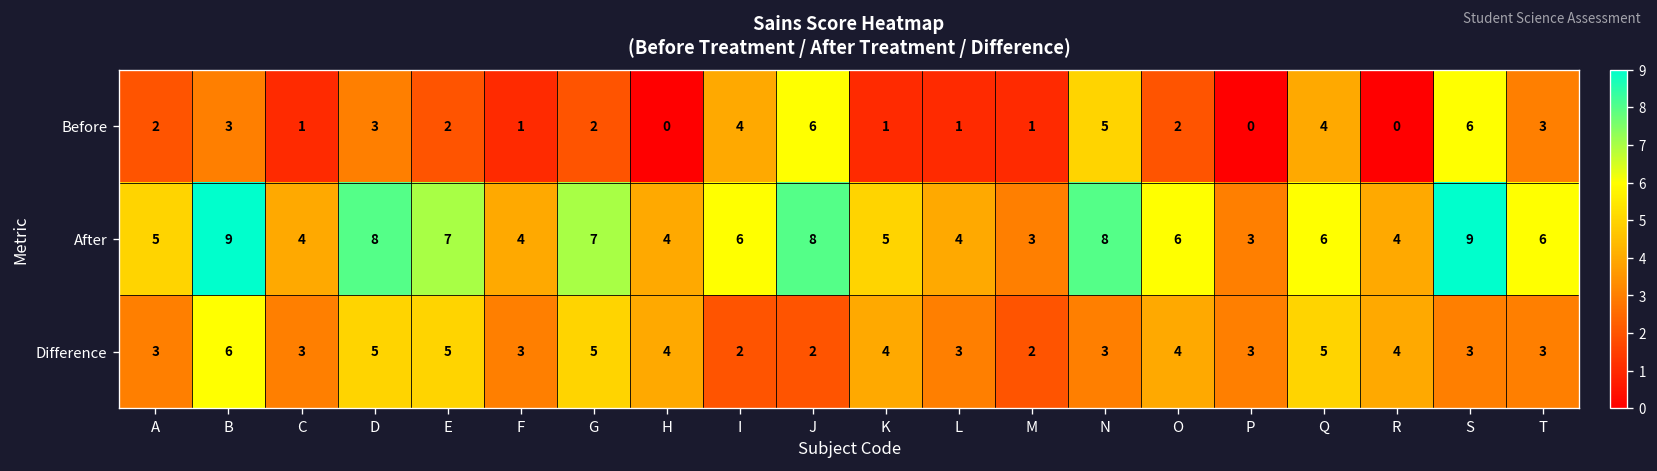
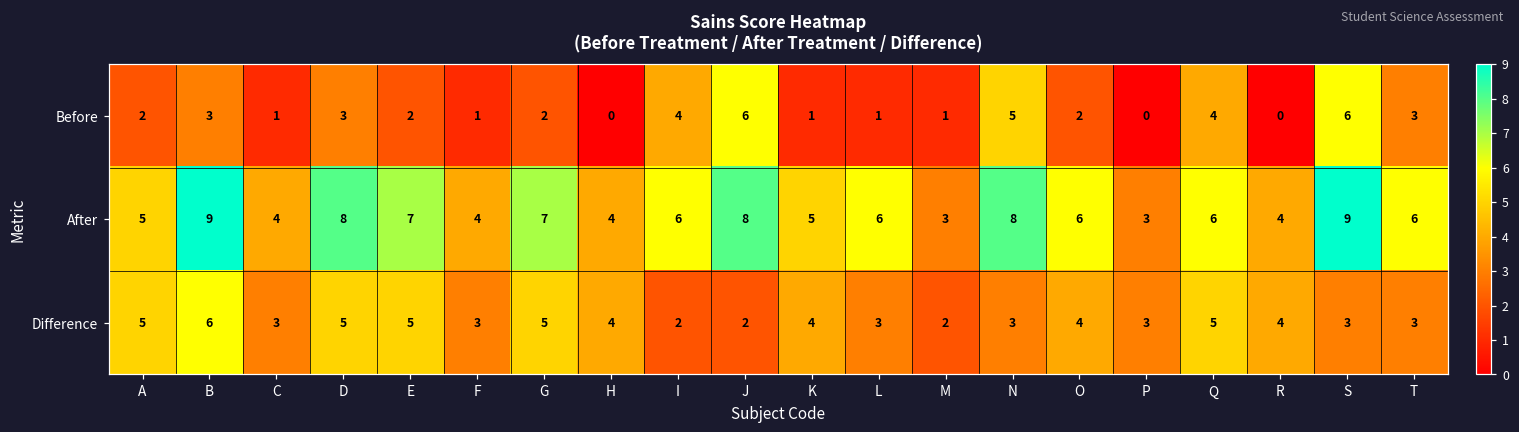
After, L: 4 -> 6
Difference, A: 3 -> 5
